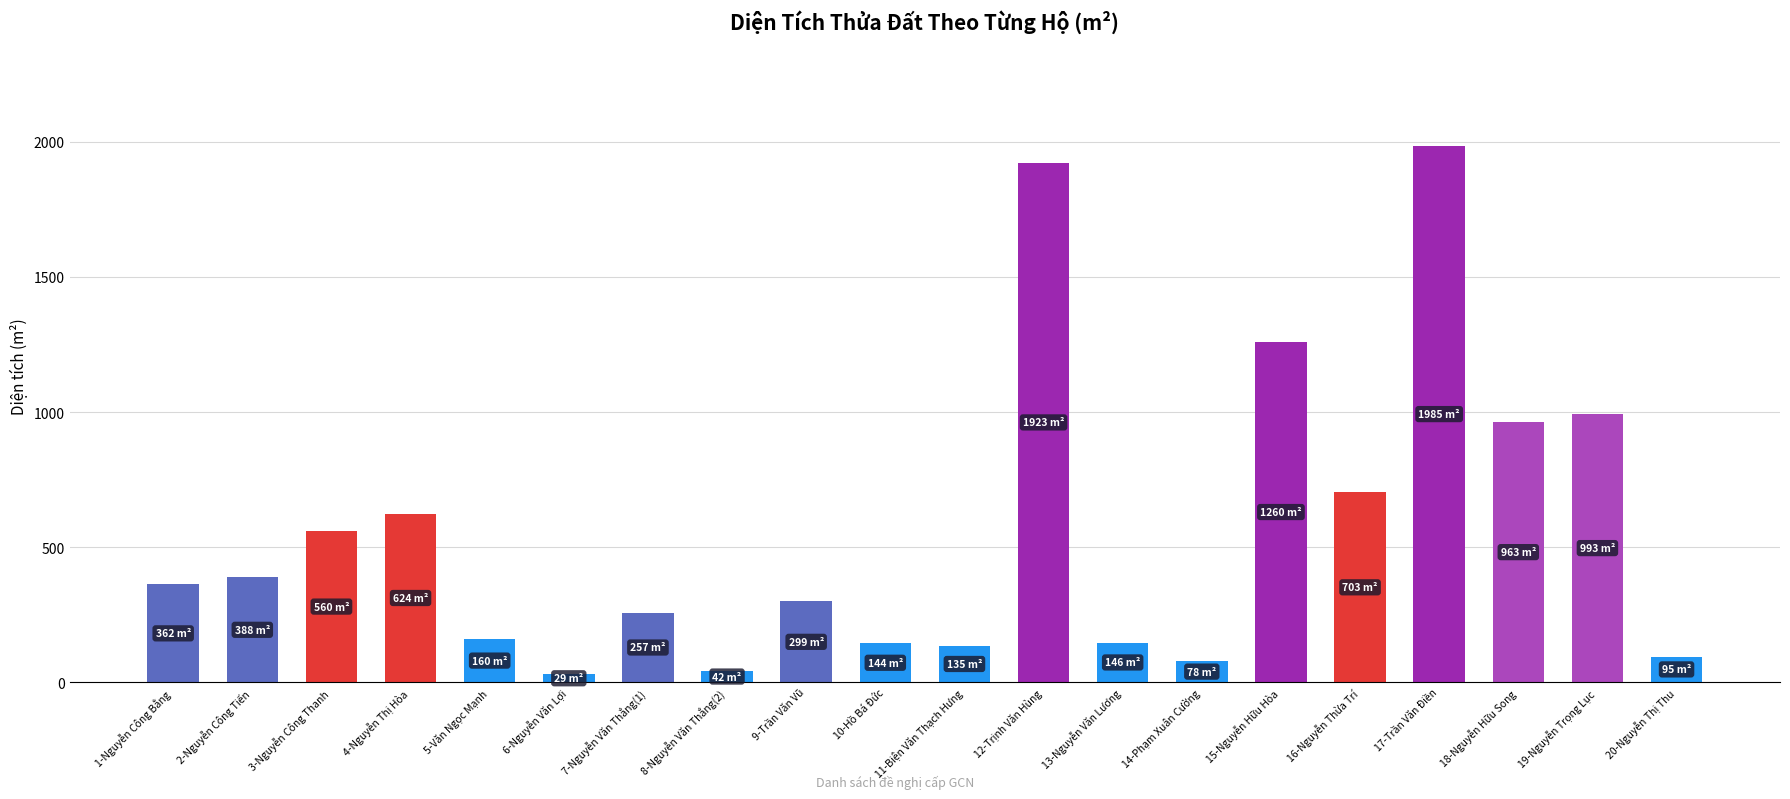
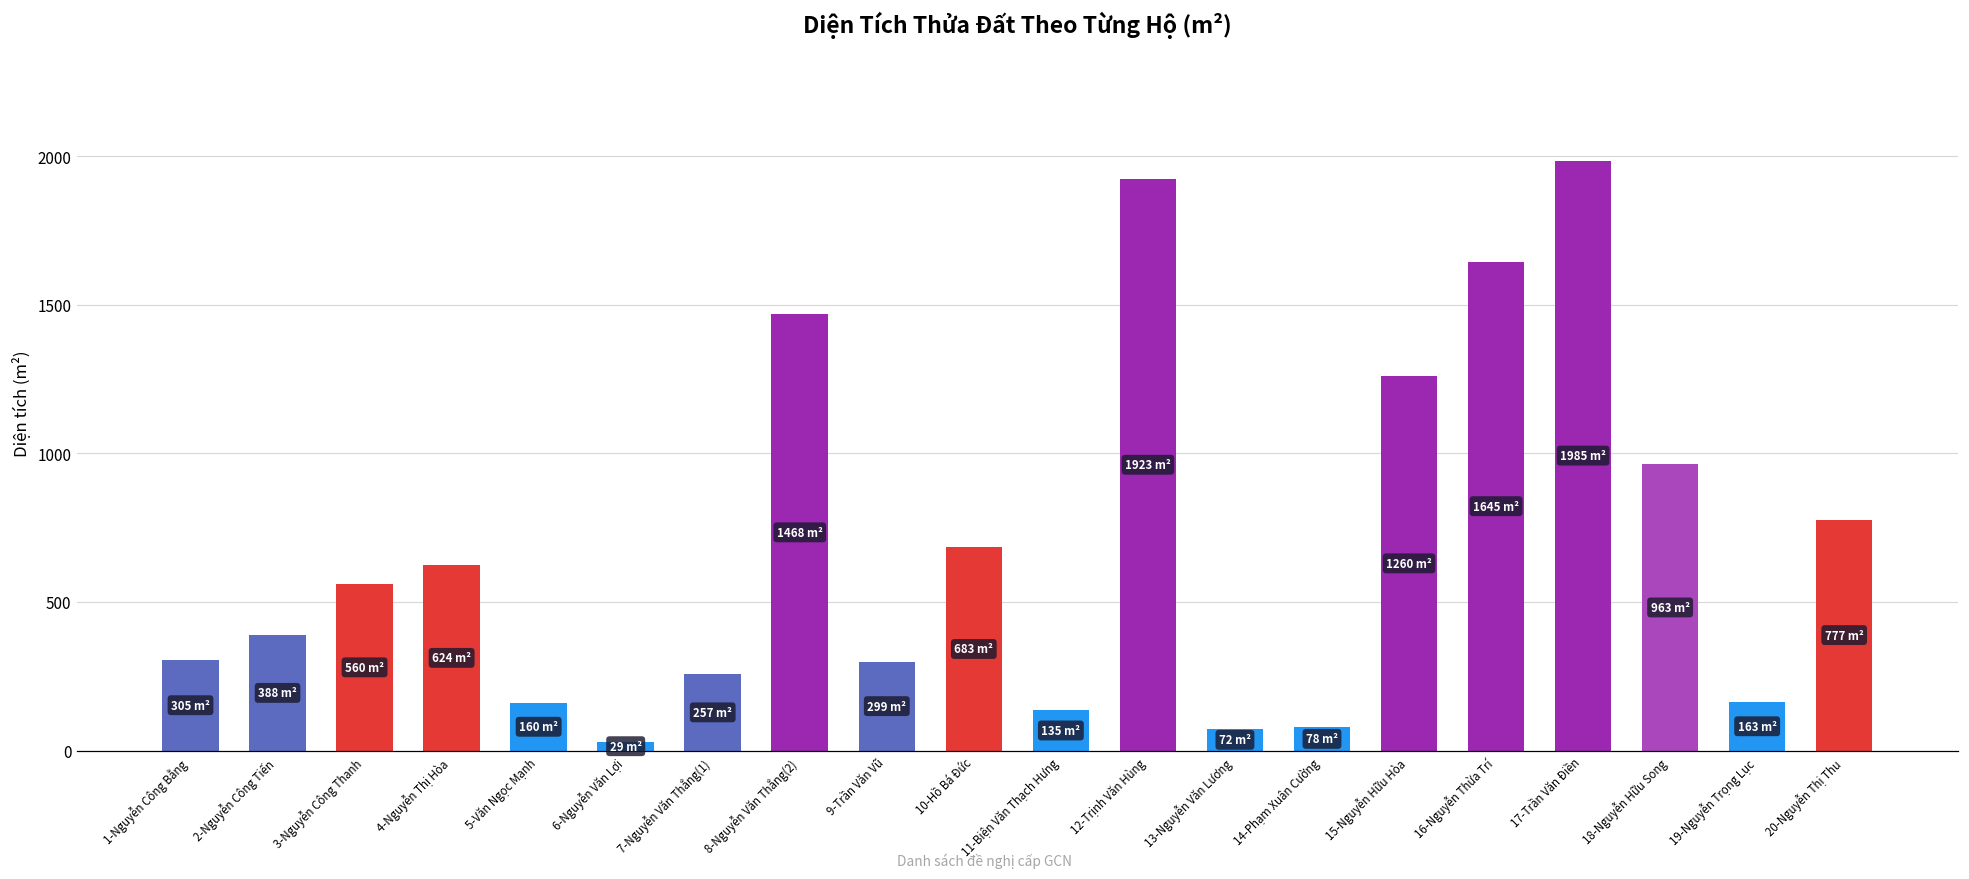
1-Nguyễn Công Bằng: 362 -> 305
8-Nguyễn Văn Thắng(2): 42 -> 1468
10-Hồ Bá Đức: 144 -> 683
13-Nguyễn Văn Lương: 146 -> 72
16-Nguyễn Thừa Trí: 703 -> 1645
19-Nguyễn Trọng Lục: 993 -> 163
20-Nguyễn Thị Thu: 95 -> 777
